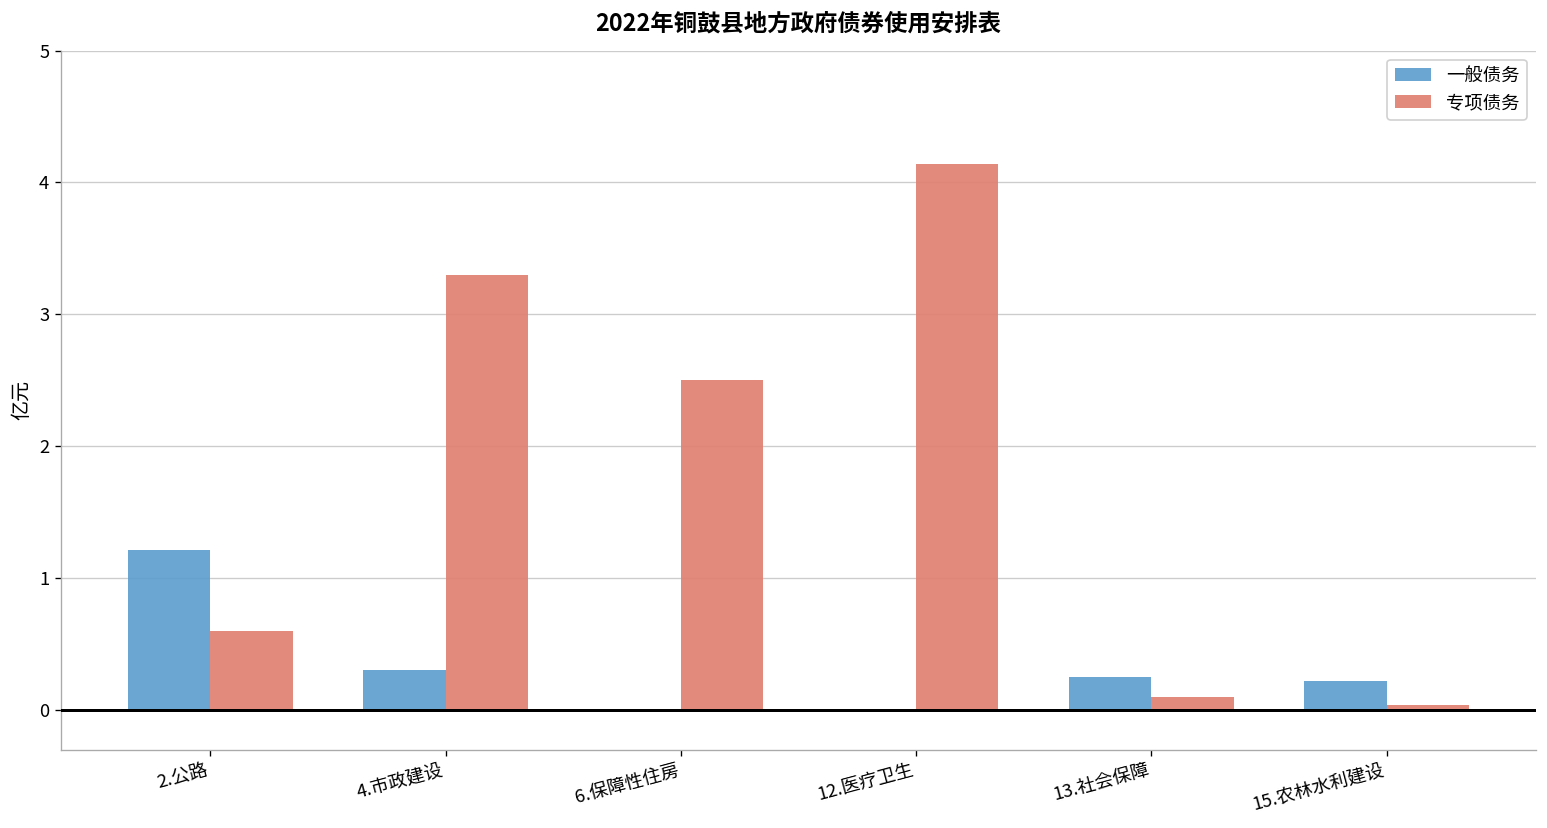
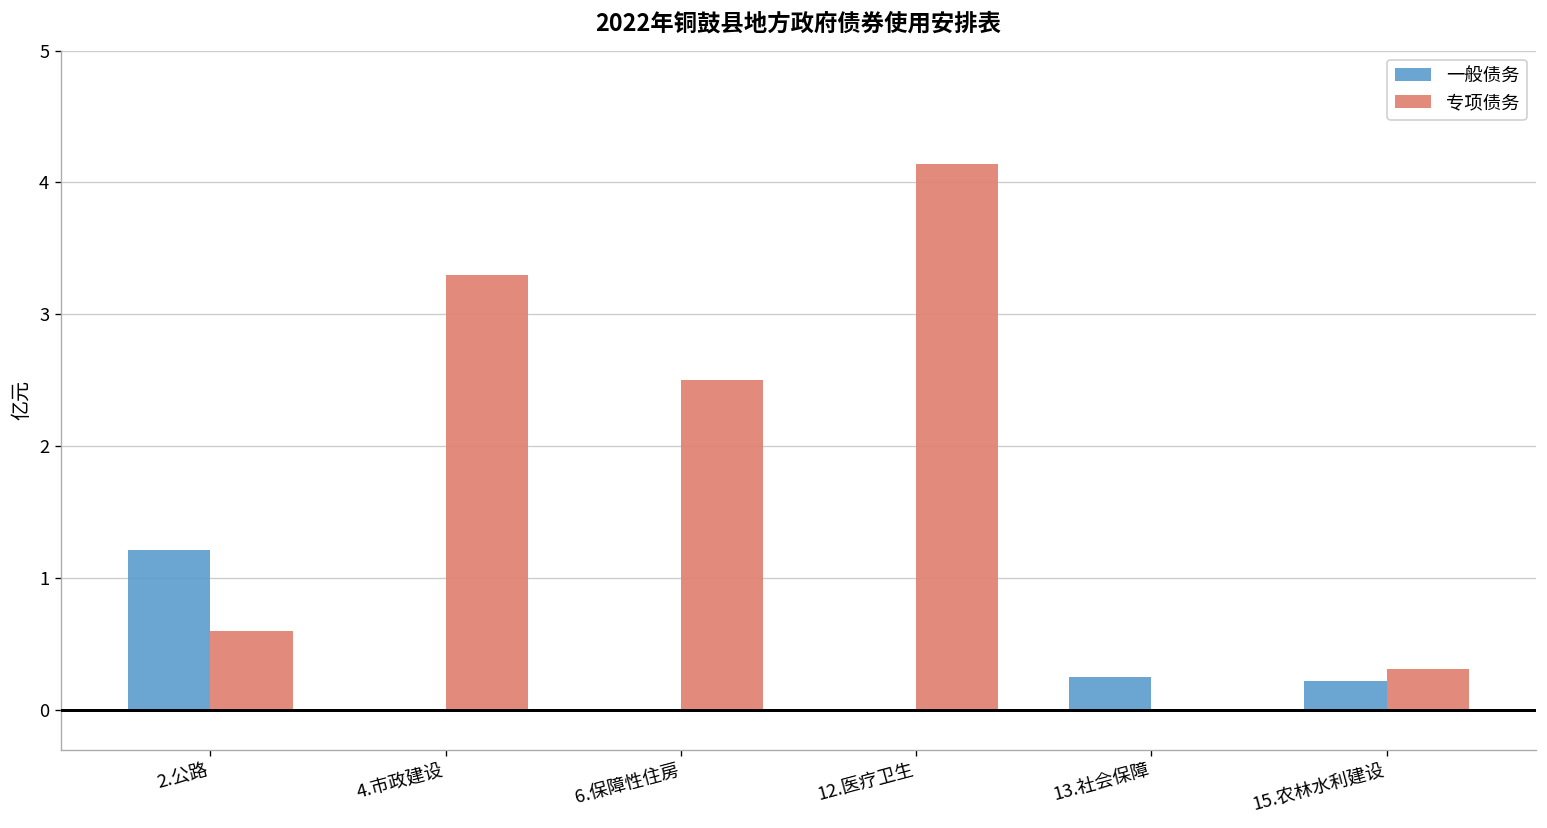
一般债务, 4.市政建设: 0.3 -> 0.0
专项债务, 13.社会保障: 0.1 -> 0.0
专项债务, 15.农林水利建设: 0.04 -> 0.31
